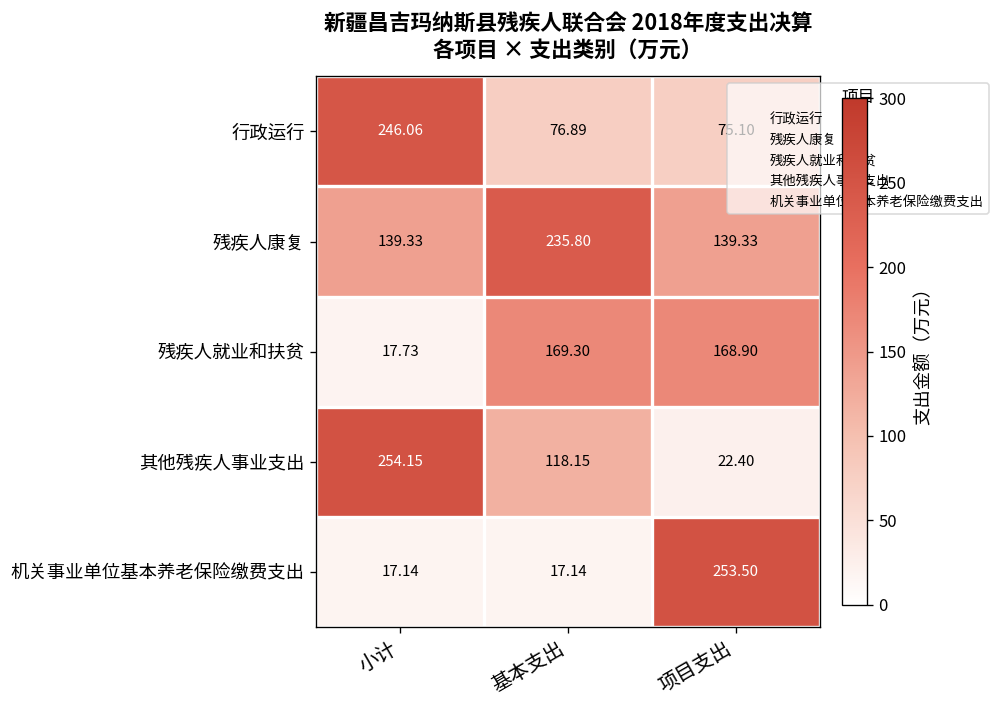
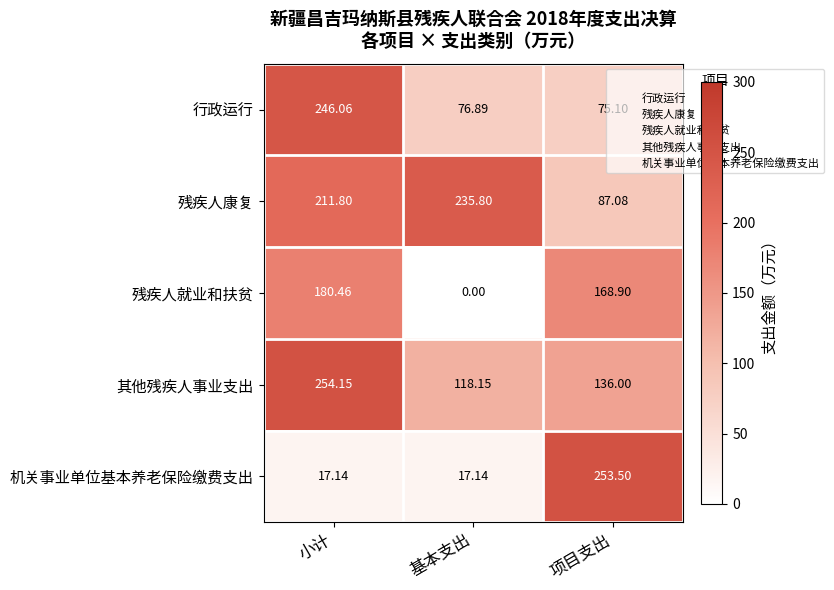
残疾人康复, 小计: 139.33 -> 211.80
残疾人康复, 项目支出: 139.33 -> 87.08
残疾人就业和扶贫, 小计: 17.73 -> 180.46
残疾人就业和扶贫, 基本支出: 169.30 -> 0.00
其他残疾人事业支出, 项目支出: 22.40 -> 136.00
